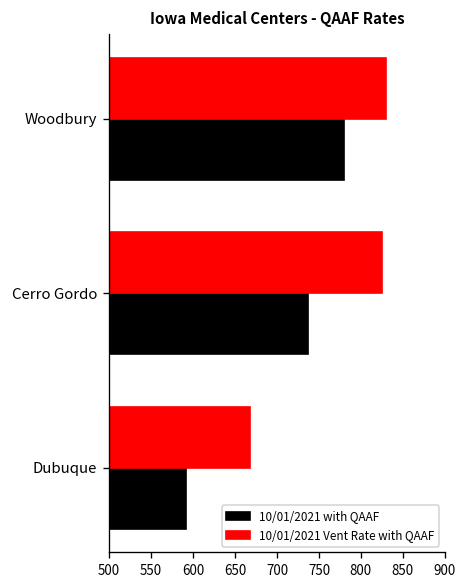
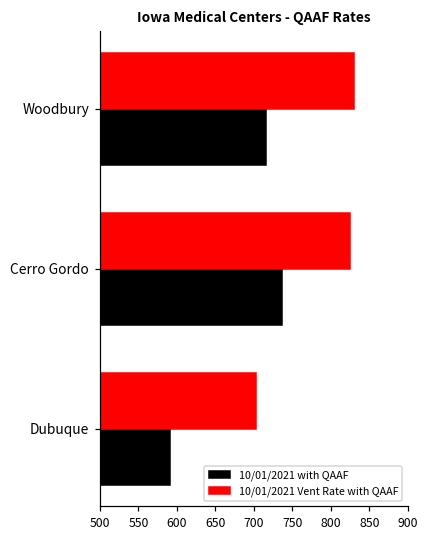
10/01/2021 with QAAF, Woodbury: 780 -> 720
10/01/2021 Vent Rate with QAAF, Dubuque: 670 -> 700
